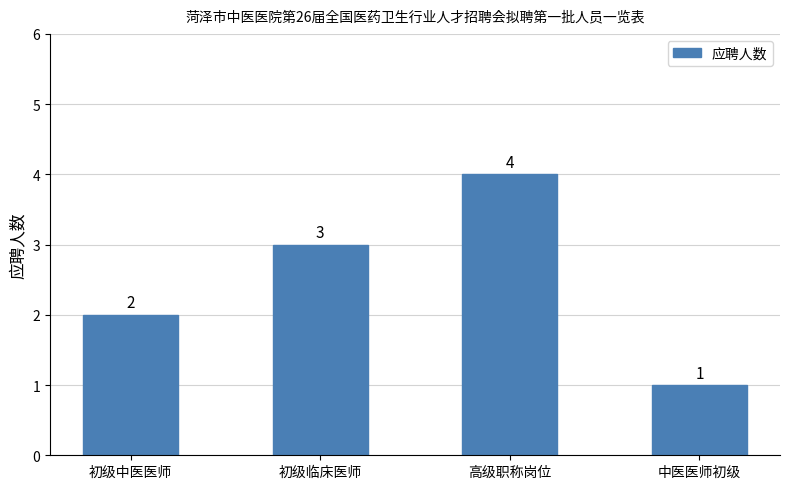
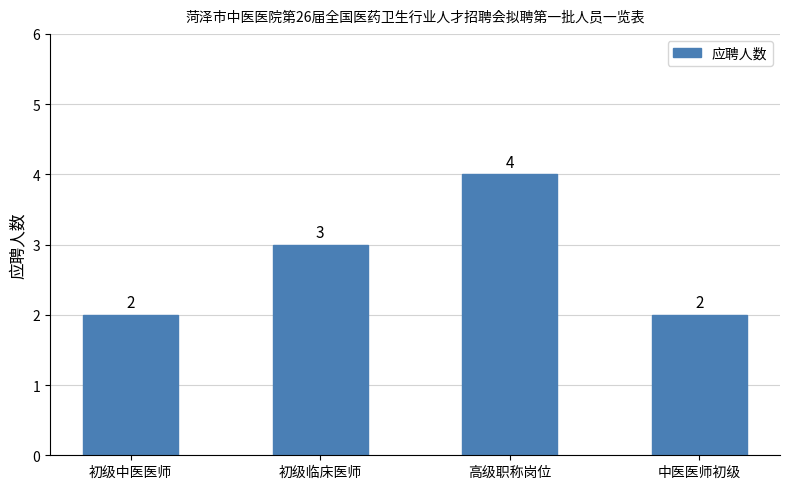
中医医师初级: 1 -> 2
